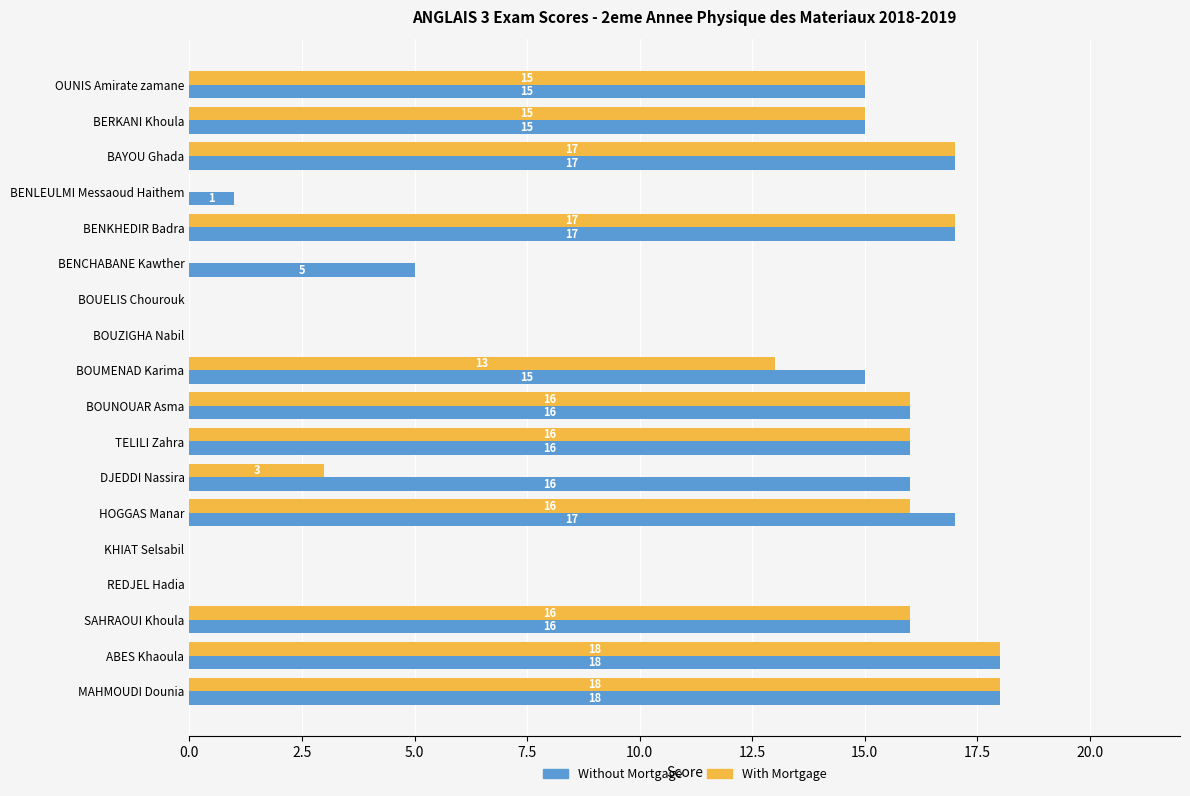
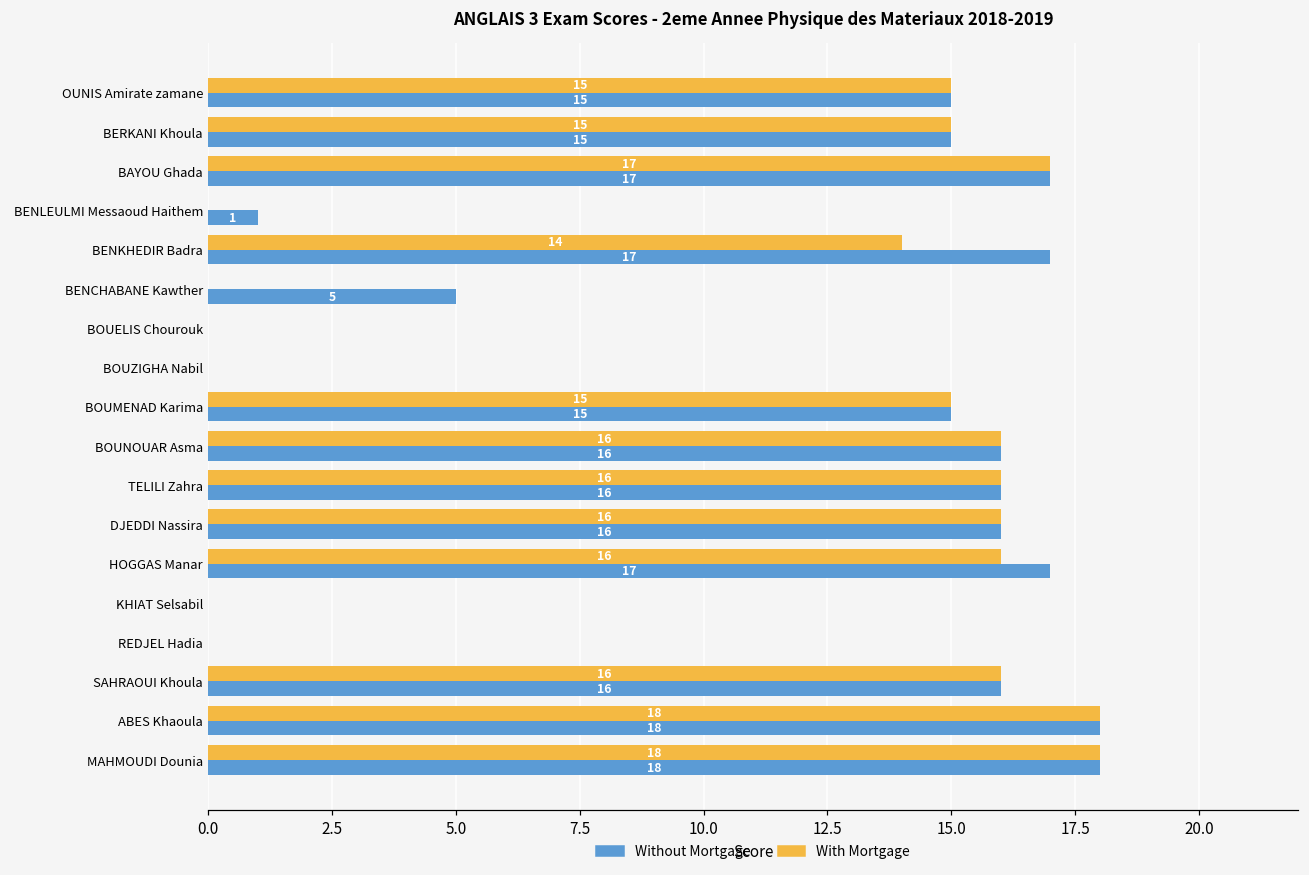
With Mortgage, BENKHEDIR Badra: 17 -> 14
With Mortgage, BOUMENAD Karima: 13 -> 15
With Mortgage, DJEDDI Nassira: 3 -> 16
